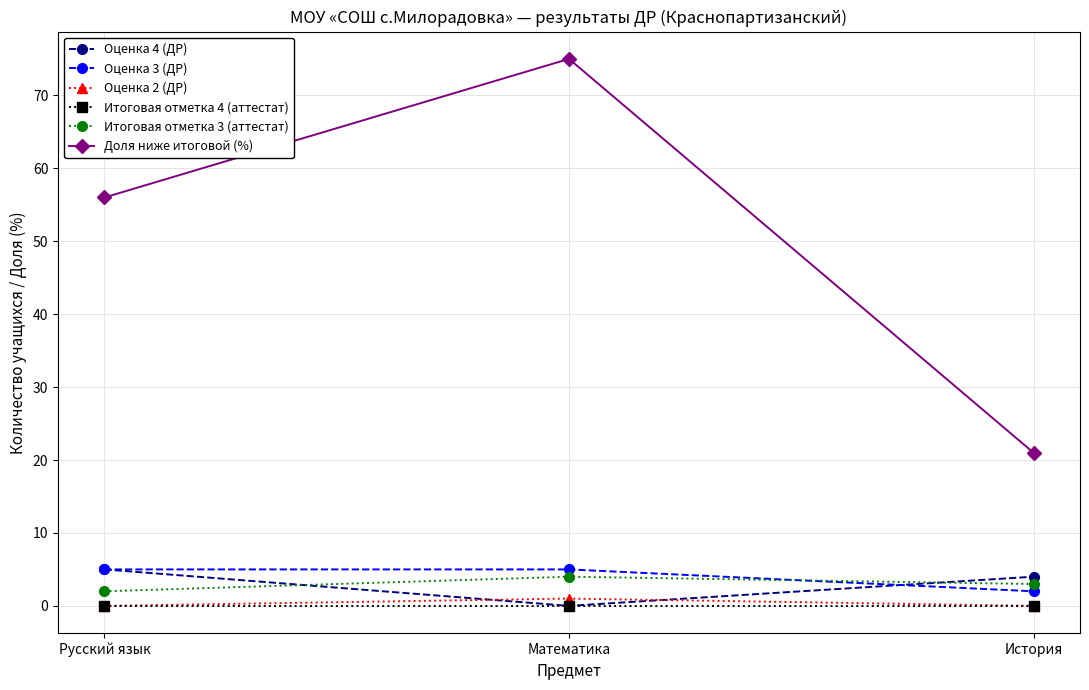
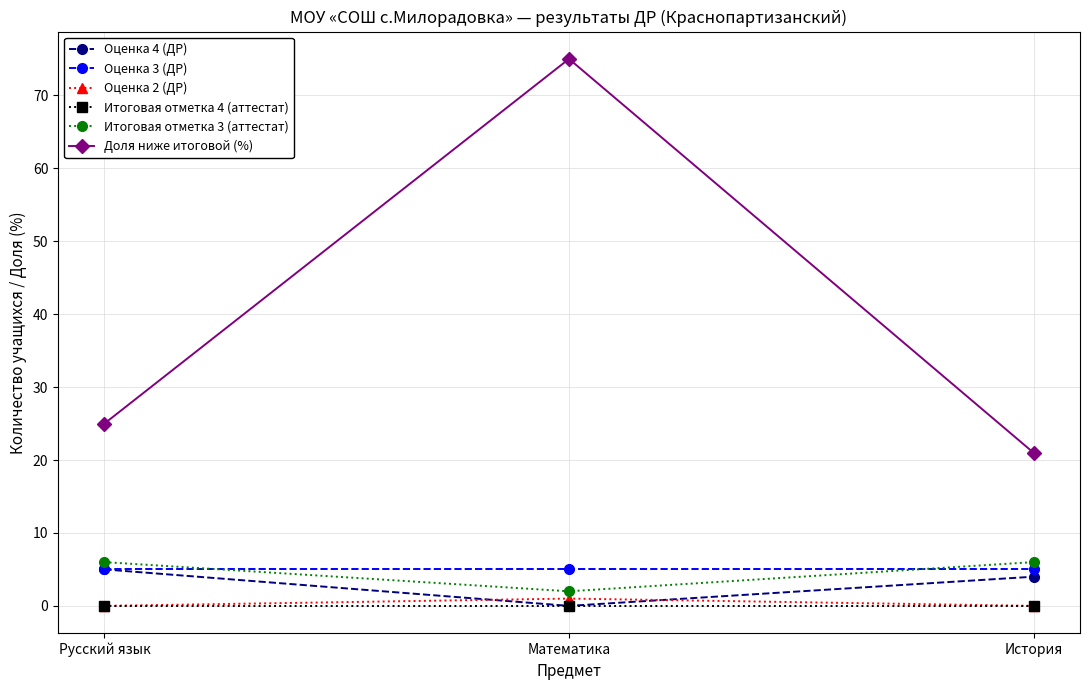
Итоговая отметка 3 (аттестат), Русский язык: 2 -> 6
Доля ниже итоговой (%), Русский язык: 56 -> 25
Итоговая отметка 3 (аттестат), Математика: 4 -> 2
Оценка 3 (ДР), История: 2 -> 5
Итоговая отметка 3 (аттестат), История: 3 -> 6
